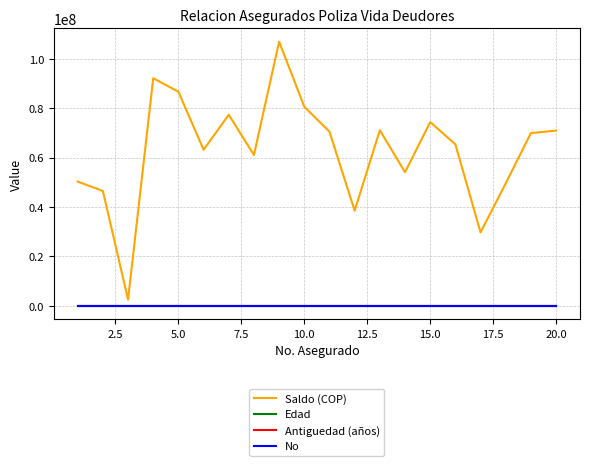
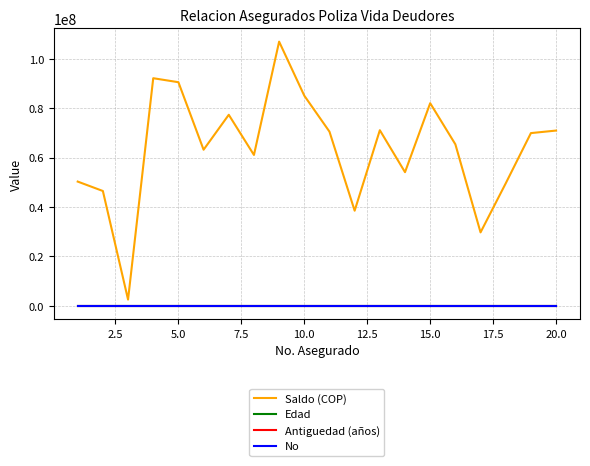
Saldo (COP), 5.0: 87000000 -> 90000000
Saldo (COP), 10.0: 81000000 -> 85000000
Saldo (COP), 15.0: 74000000 -> 82000000
